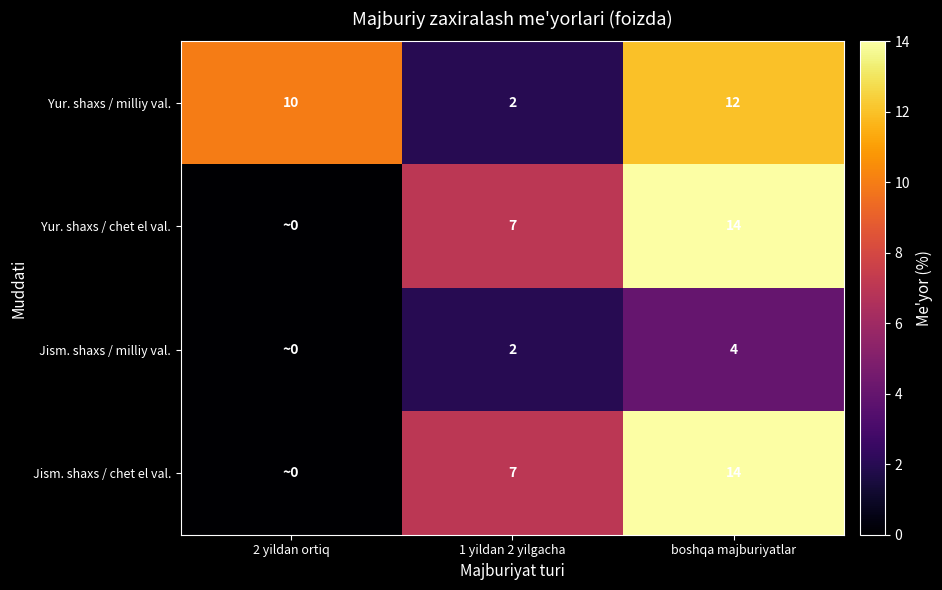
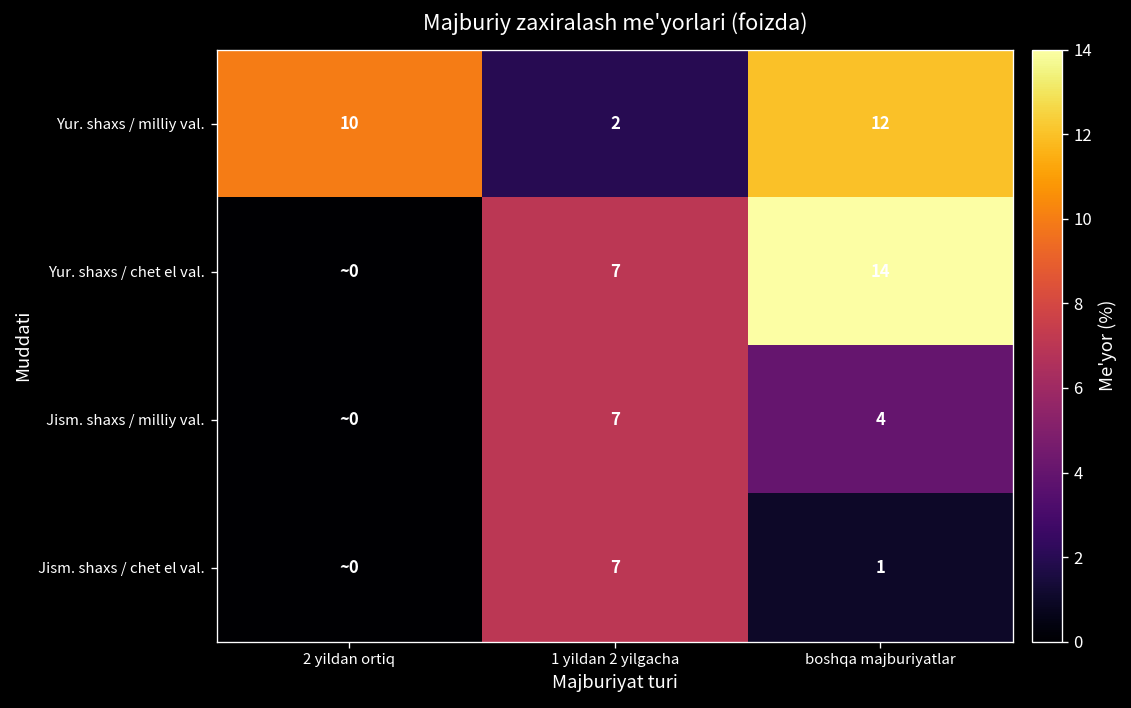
Jism. shaxs / milliy val., 1 yildan 2 yilgacha: 2 -> 7
Jism. shaxs / chet el val., boshqa majburiyatlar: 14 -> 1
